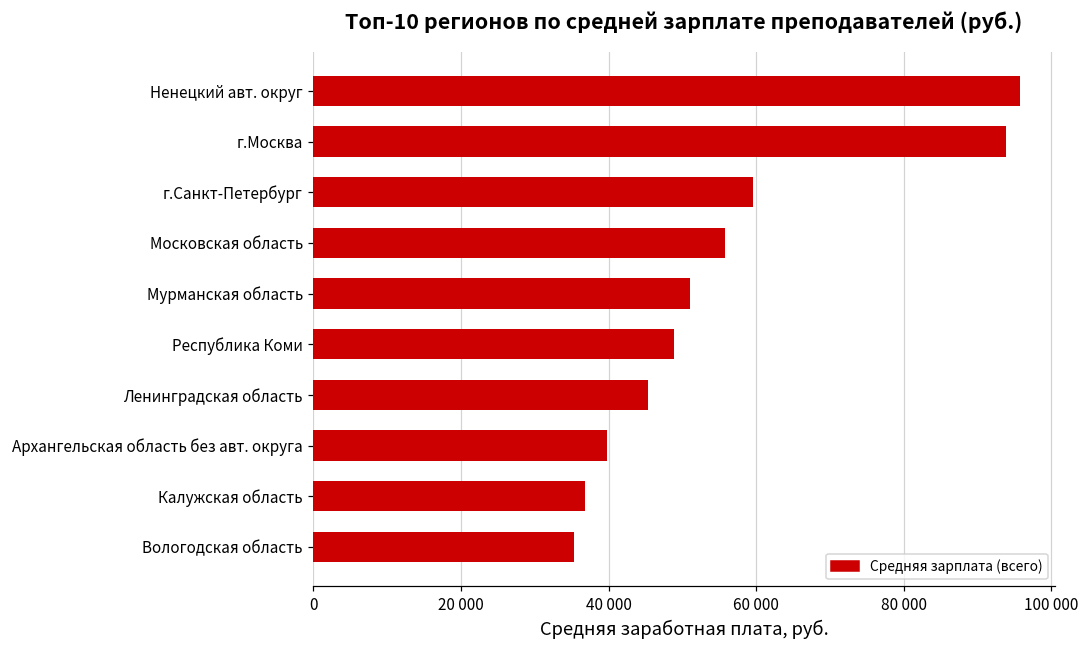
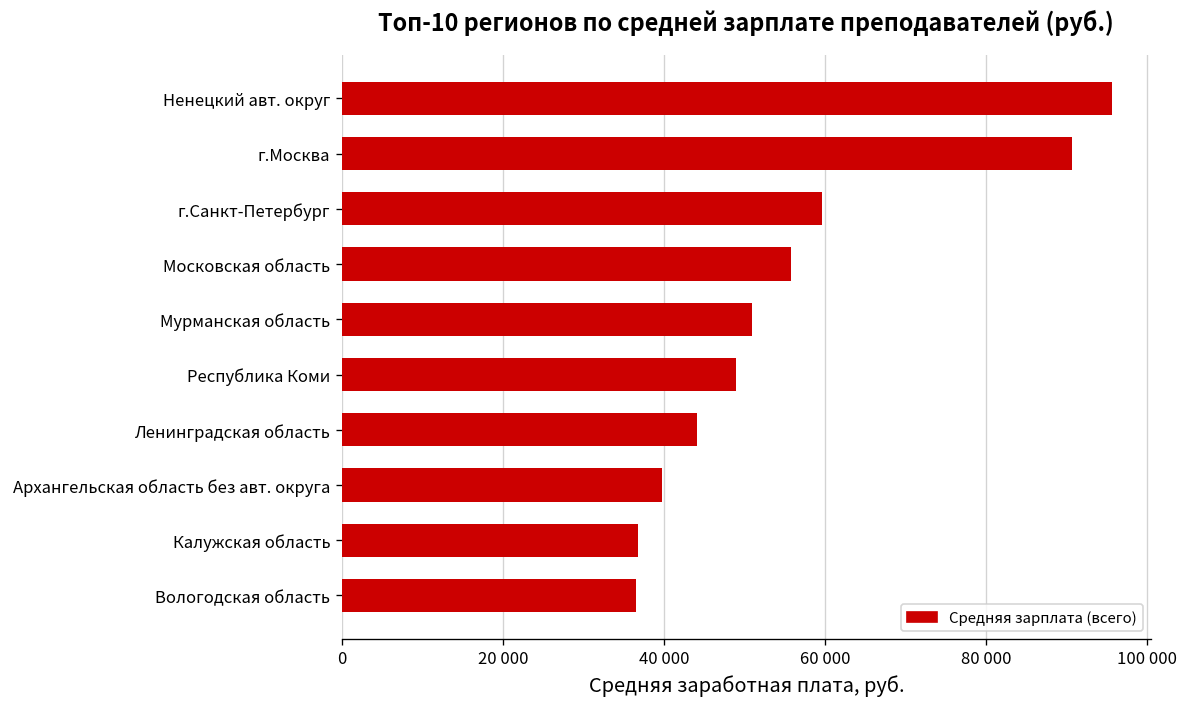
г.Москва: 94000 -> 91000
Ленинградская область: 45000 -> 44000
Вологодская область: 35000 -> 37000
